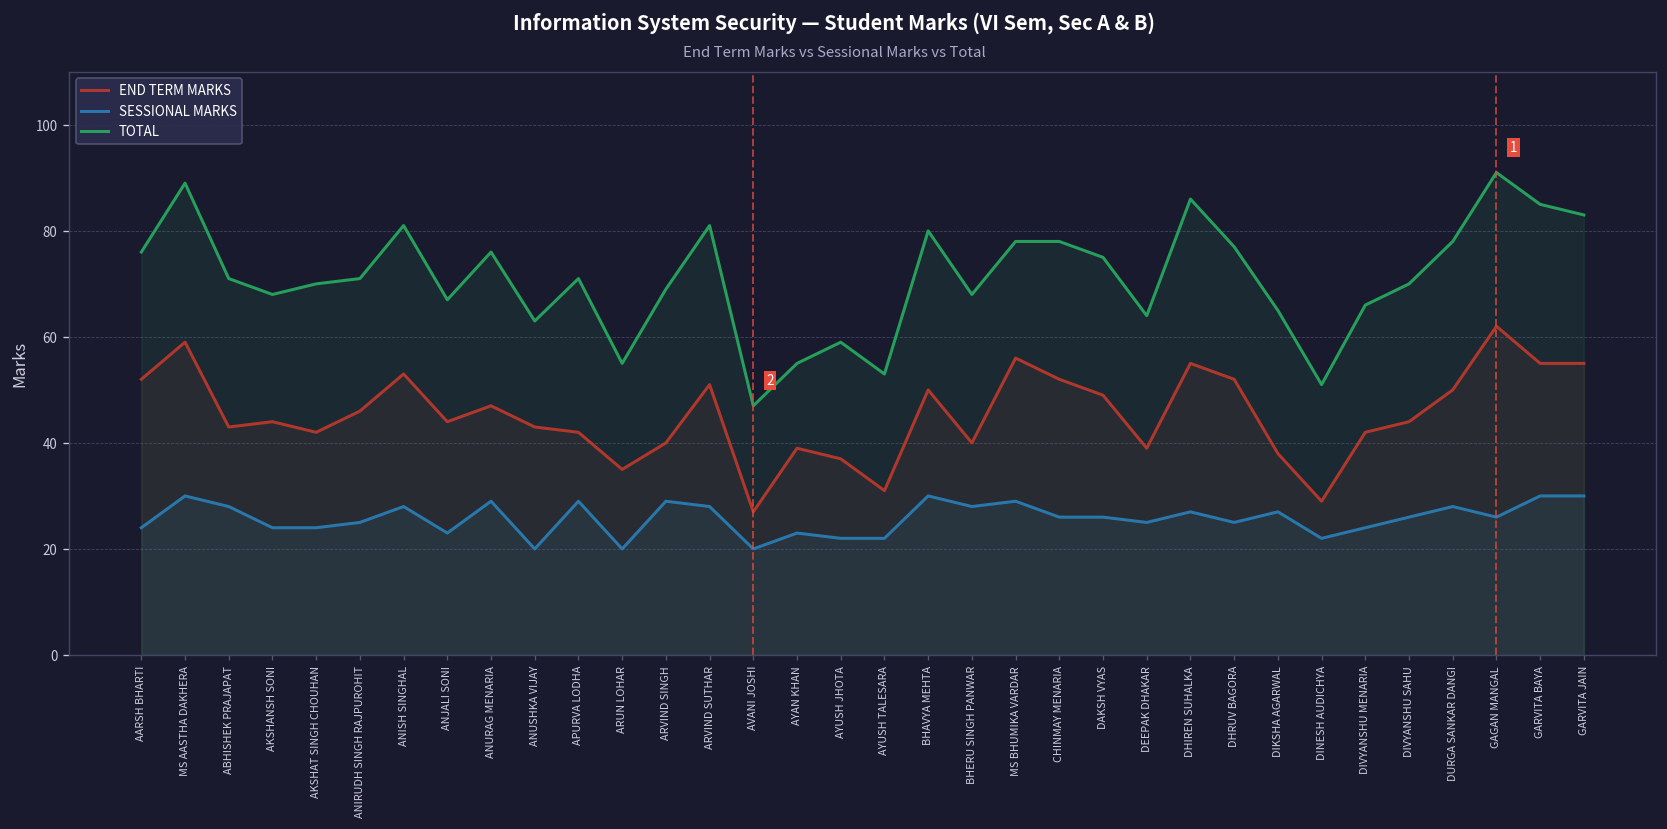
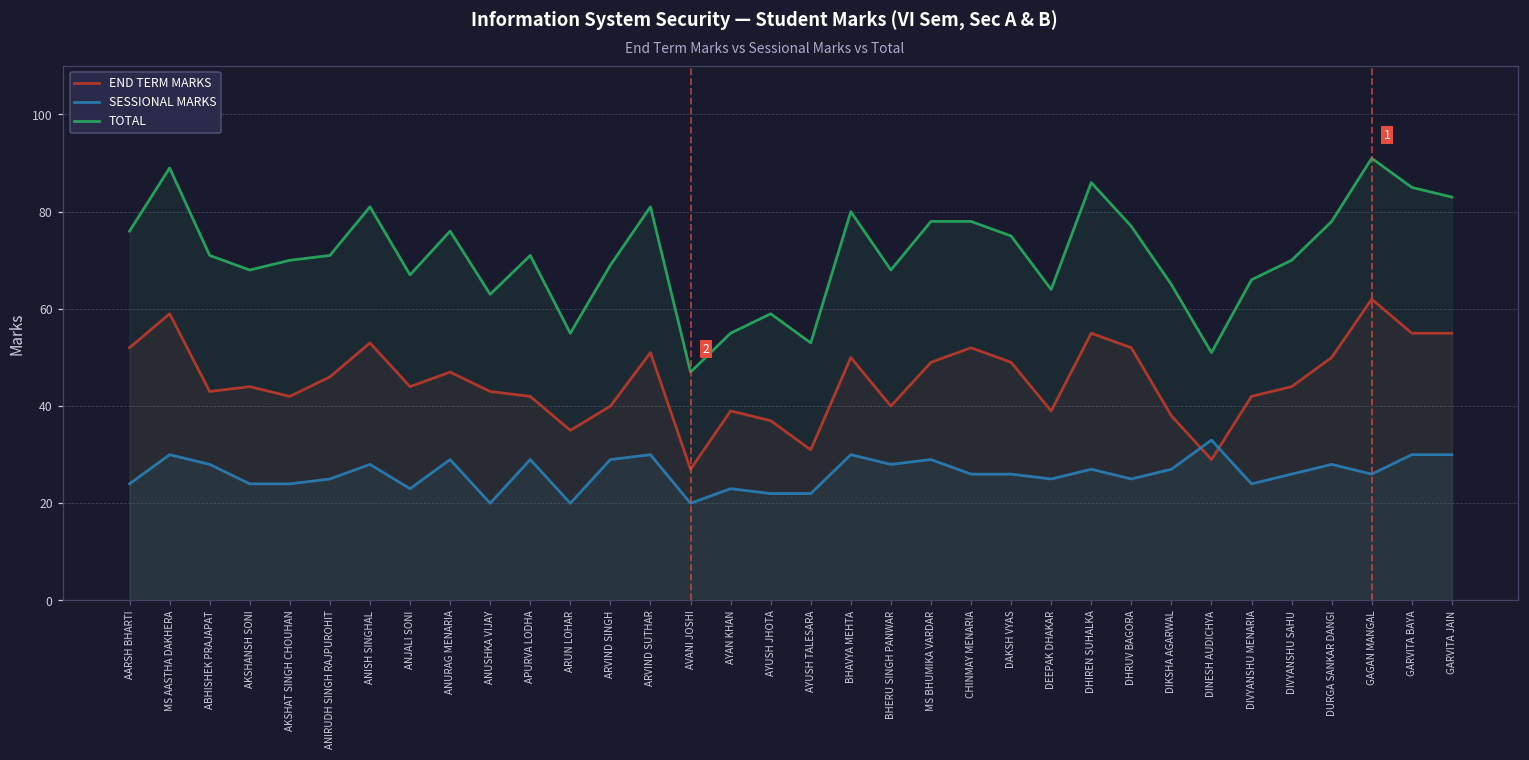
SESSIONAL MARKS, ARVIND SUTHAR: 28 -> 30
END TERM MARKS, MS BHUMIKA VARDAR: 56 -> 49
SESSIONAL MARKS, DINESH AUDICHYA: 22 -> 33
